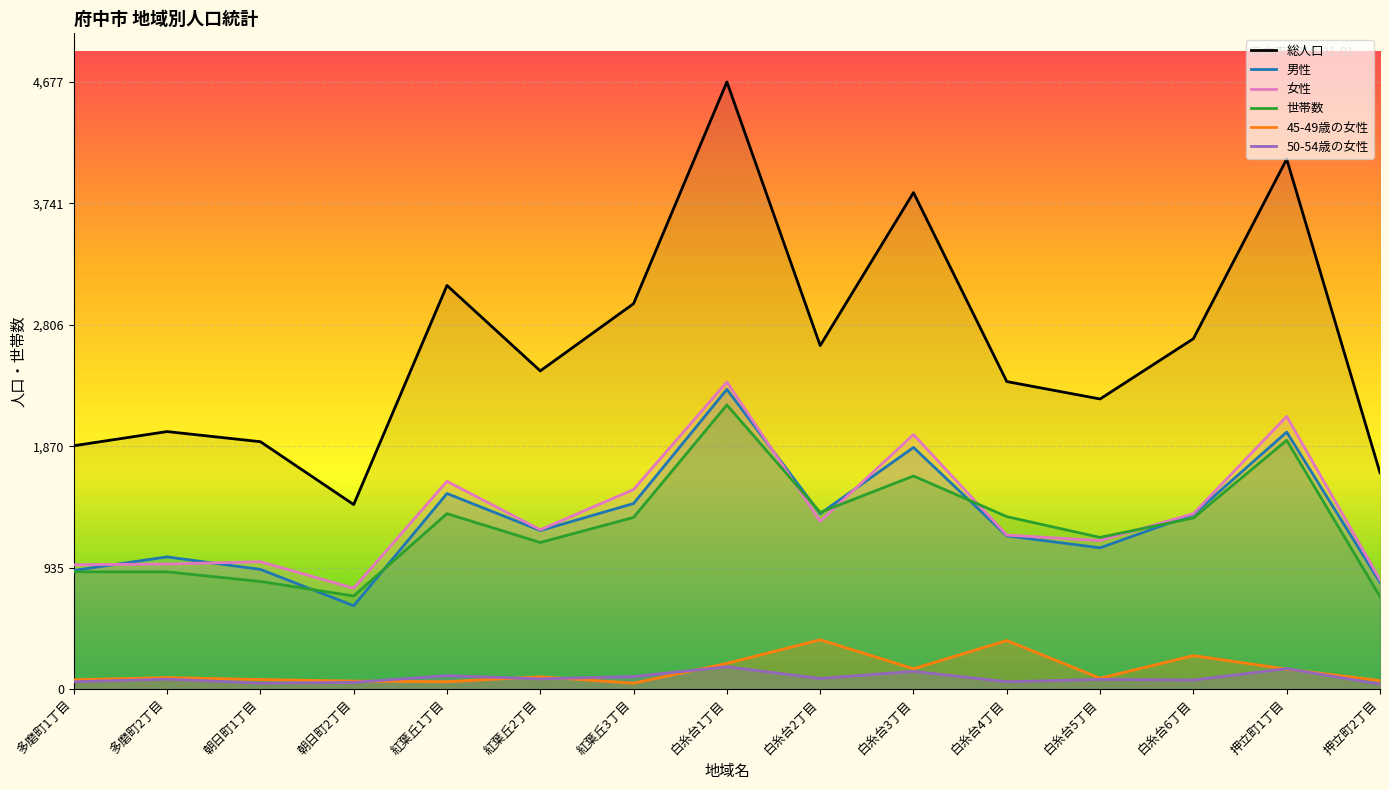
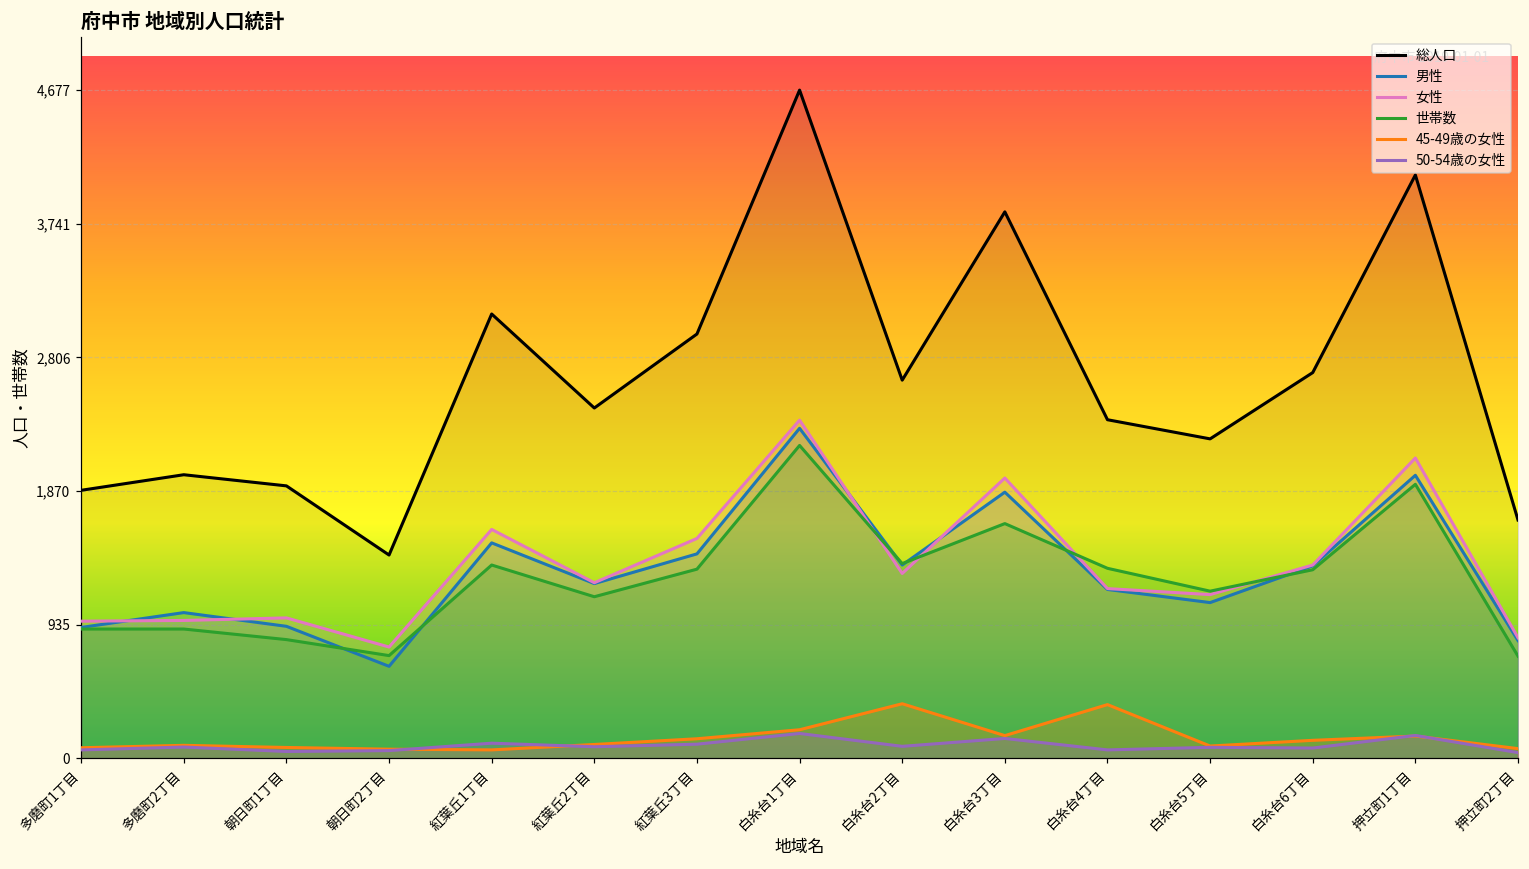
45-49歳の女性, 紅葉丘3丁目: 50 -> 140
45-49歳の女性, 白糸台6丁目: 260 -> 130
